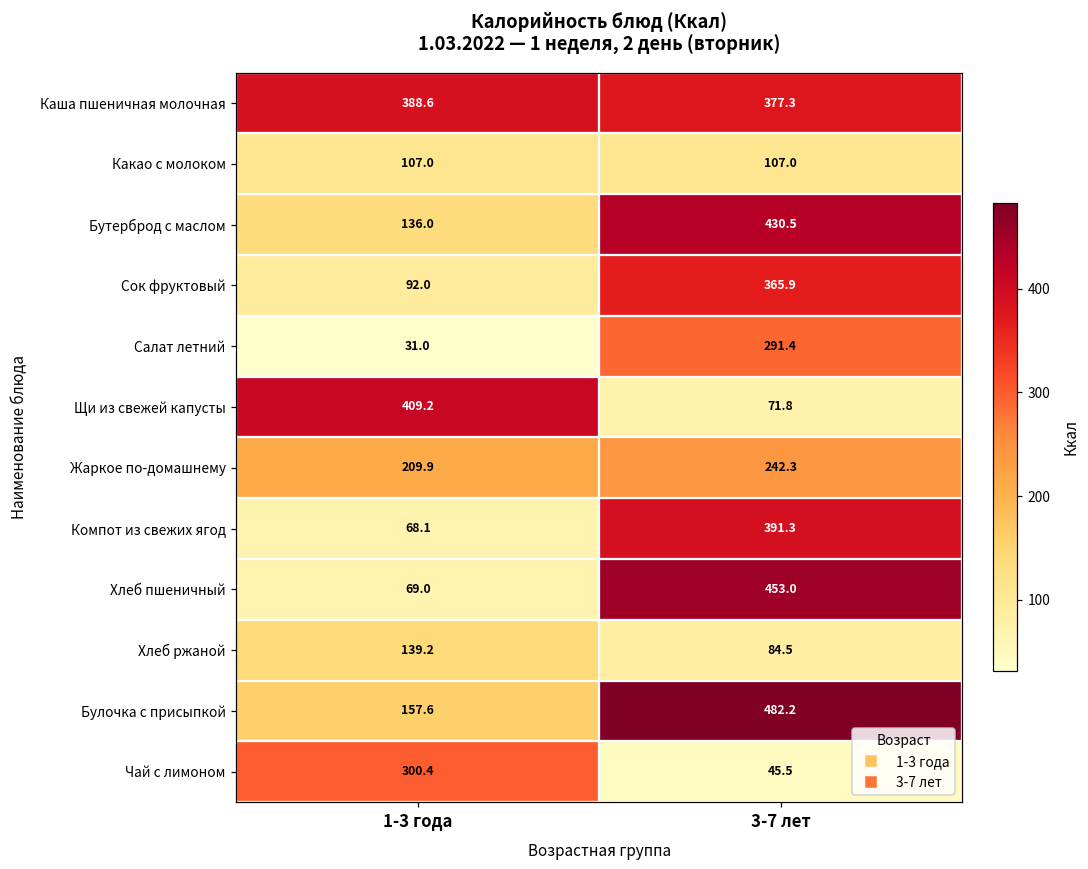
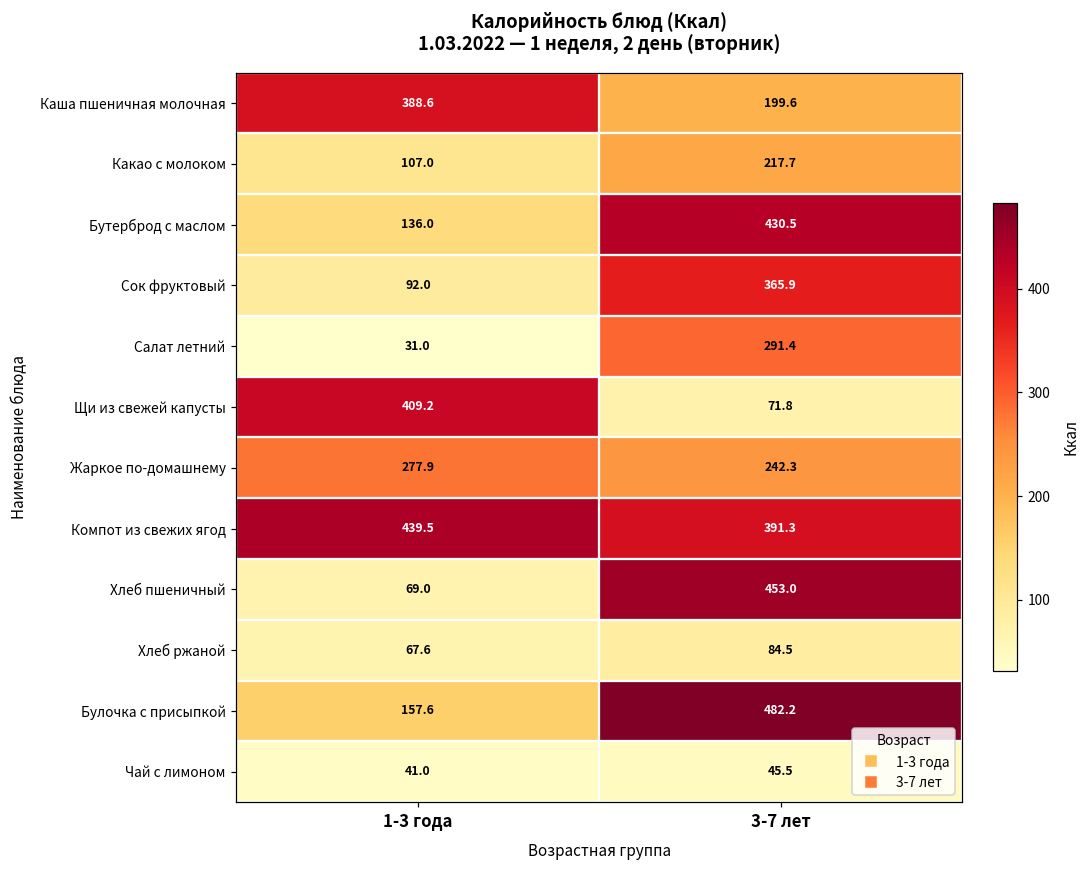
Каша пшеничная молочная, 3-7 лет: 377.3 -> 199.6
Какао с молоком, 3-7 лет: 107.0 -> 217.7
Жаркое по-домашнему, 1-3 года: 209.9 -> 277.9
Компот из свежих ягод, 1-3 года: 68.1 -> 439.5
Хлеб ржаной, 1-3 года: 139.2 -> 67.6
Чай с лимоном, 1-3 года: 300.4 -> 41.0
